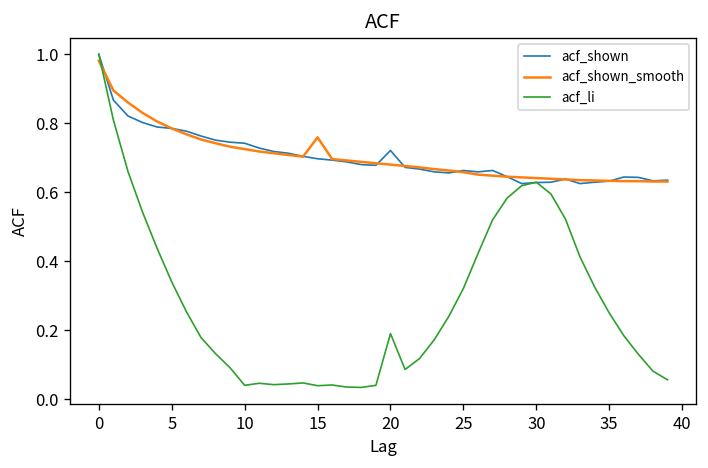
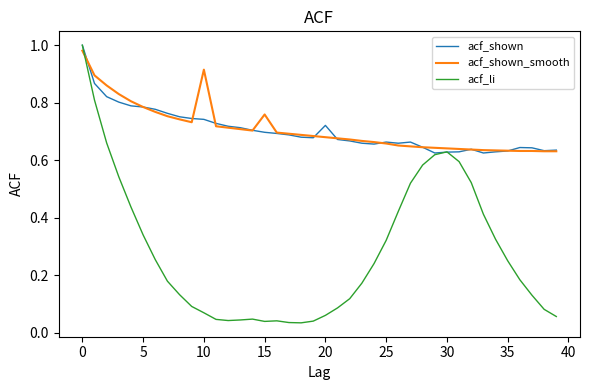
acf_shown_smooth, 10: 0.73 -> 0.92
acf_li, 10: 0.04 -> 0.07
acf_li, 20: 0.19 -> 0.06
